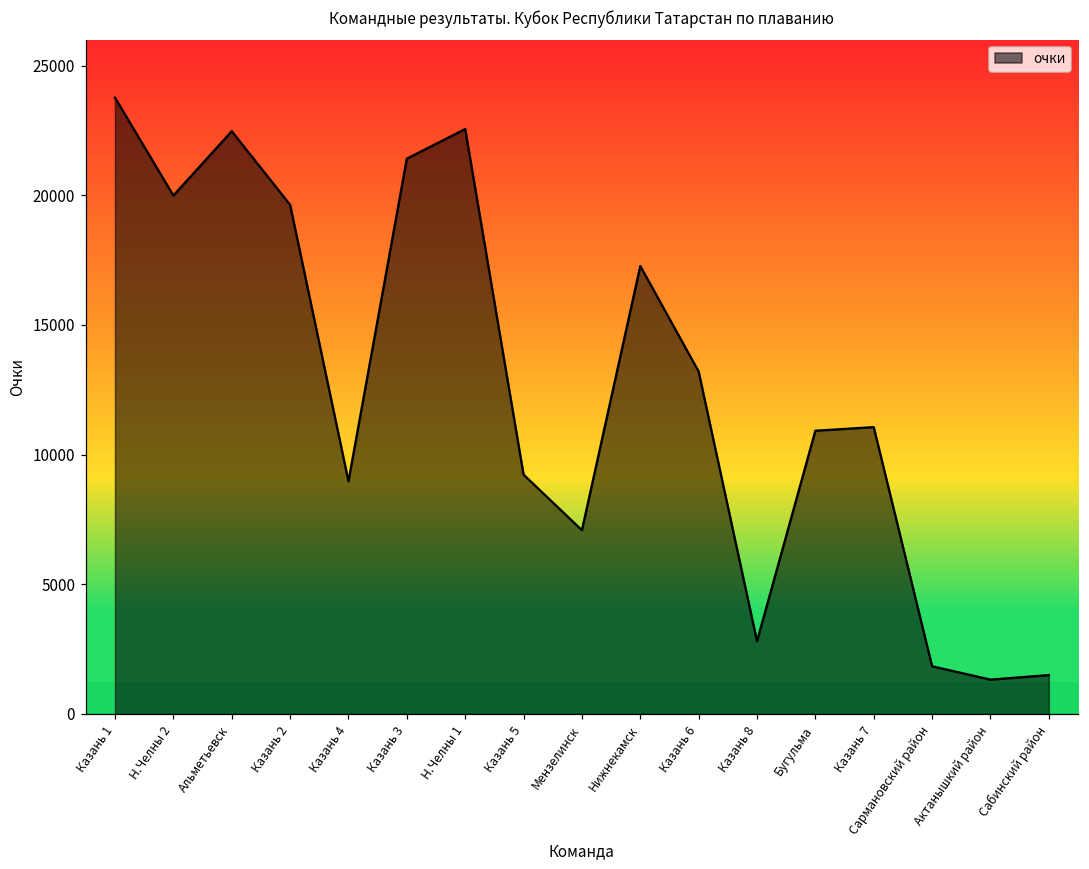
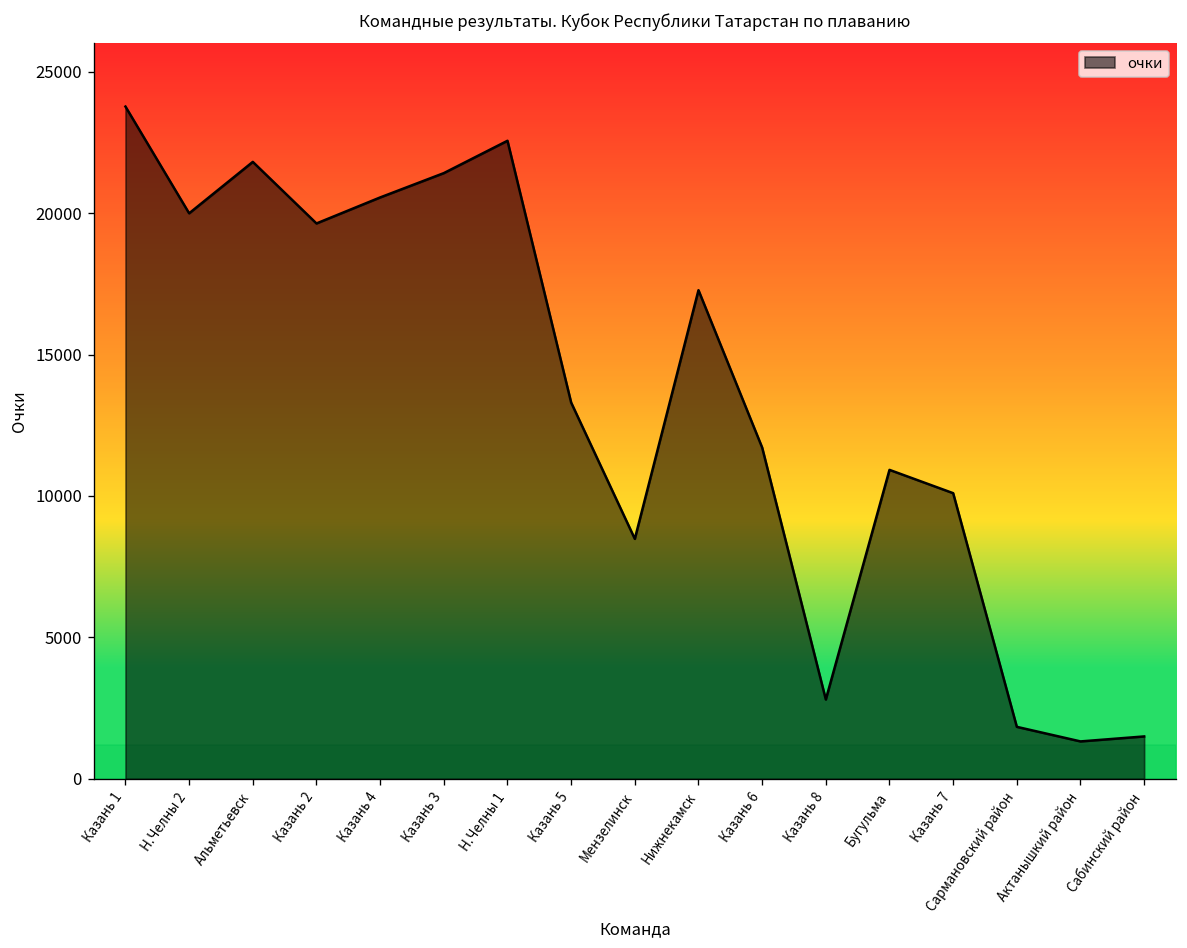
Альметьевск: 22500 -> 21800
Казань 4: 9000 -> 20600
Казань 5: 9200 -> 13300
Мензелинск: 7100 -> 8500
Казань 6: 13200 -> 11700
Казань 7: 11100 -> 10100
